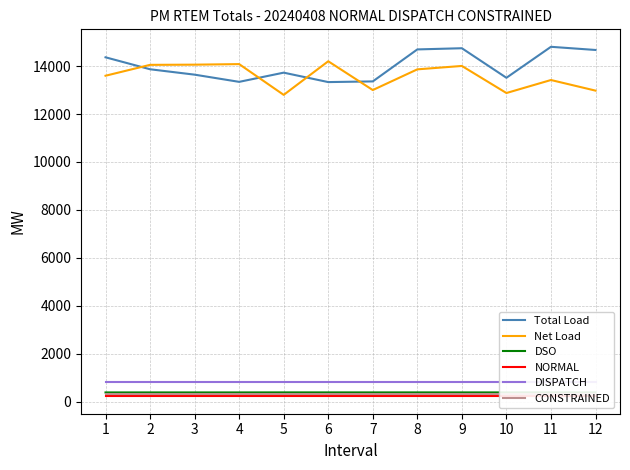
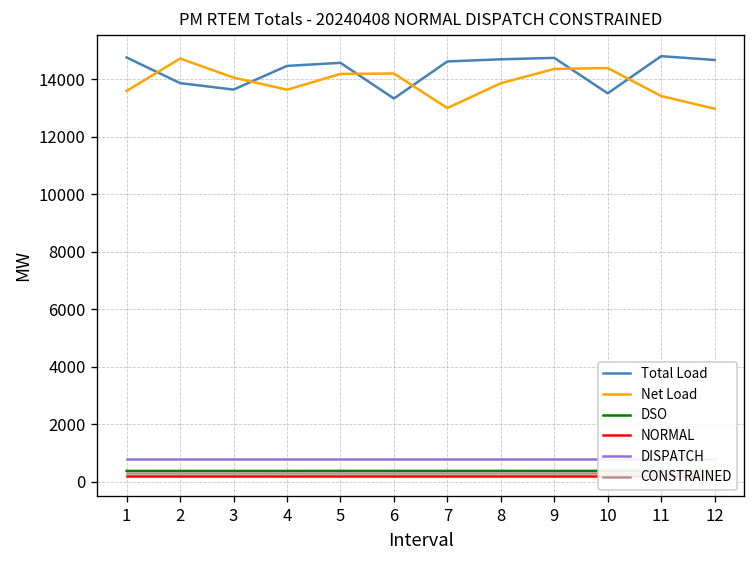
Total Load, 1: 14400 -> 14800
Net Load, 2: 14100 -> 14700
Total Load, 4: 13300 -> 14500
Net Load, 4: 14100 -> 13600
Total Load, 5: 13700 -> 14600
Net Load, 5: 12800 -> 14200
Total Load, 7: 13400 -> 14600
Net Load, 9: 14000 -> 14400
Net Load, 10: 12900 -> 14400
